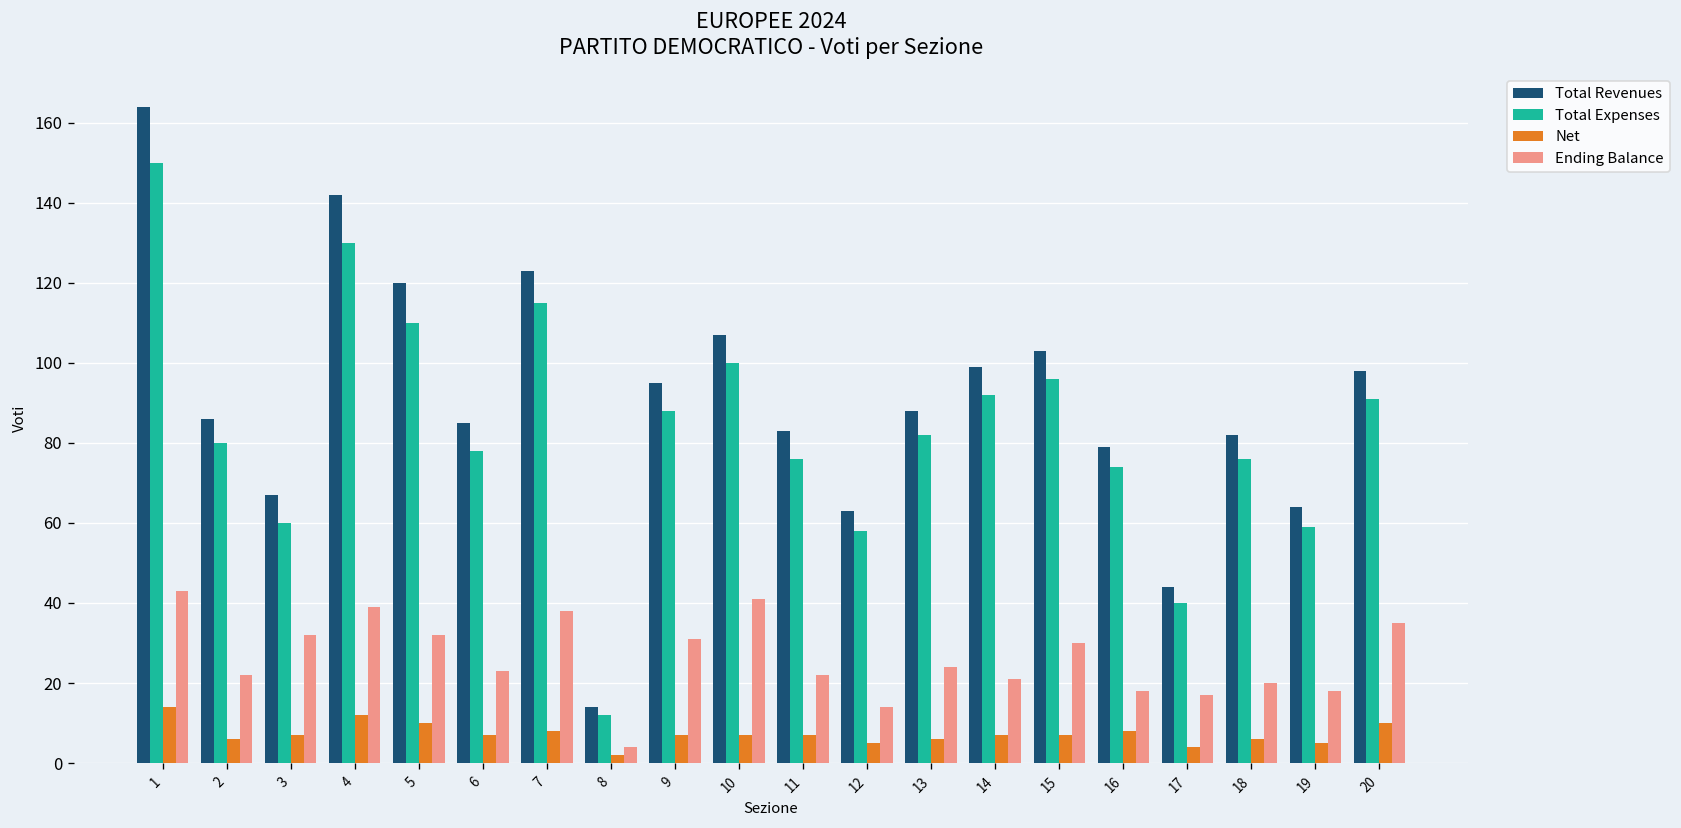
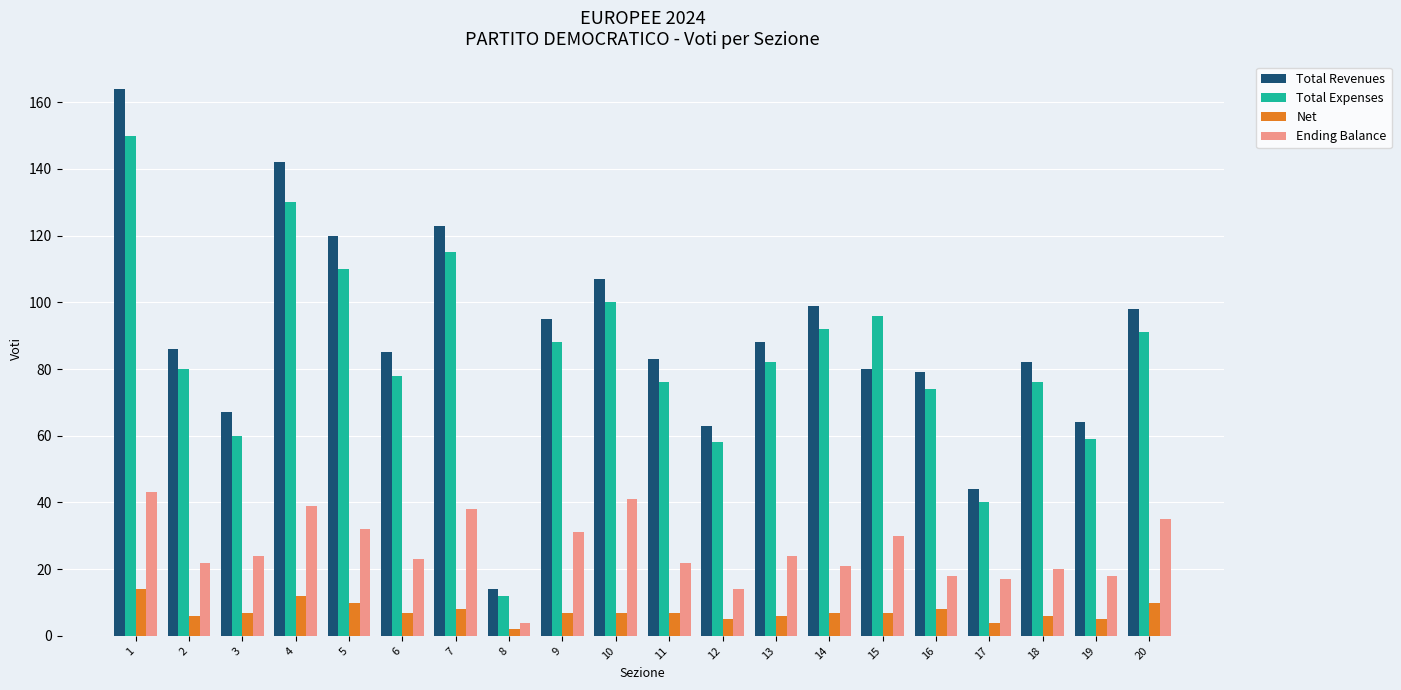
Ending Balance, 3: 32 -> 24
Total Revenues, 15: 103 -> 80
